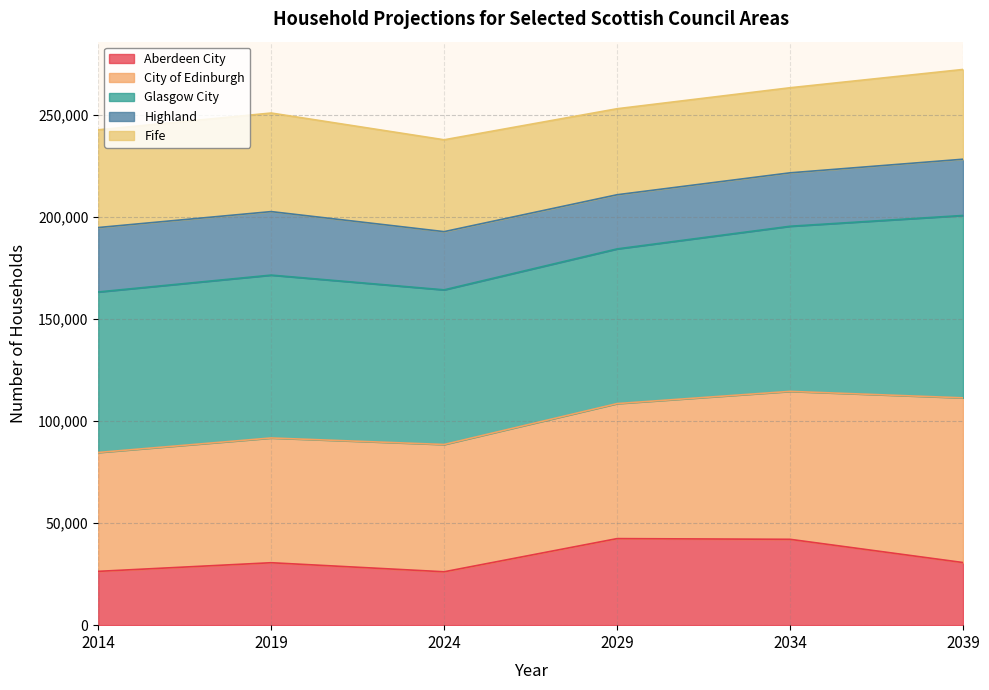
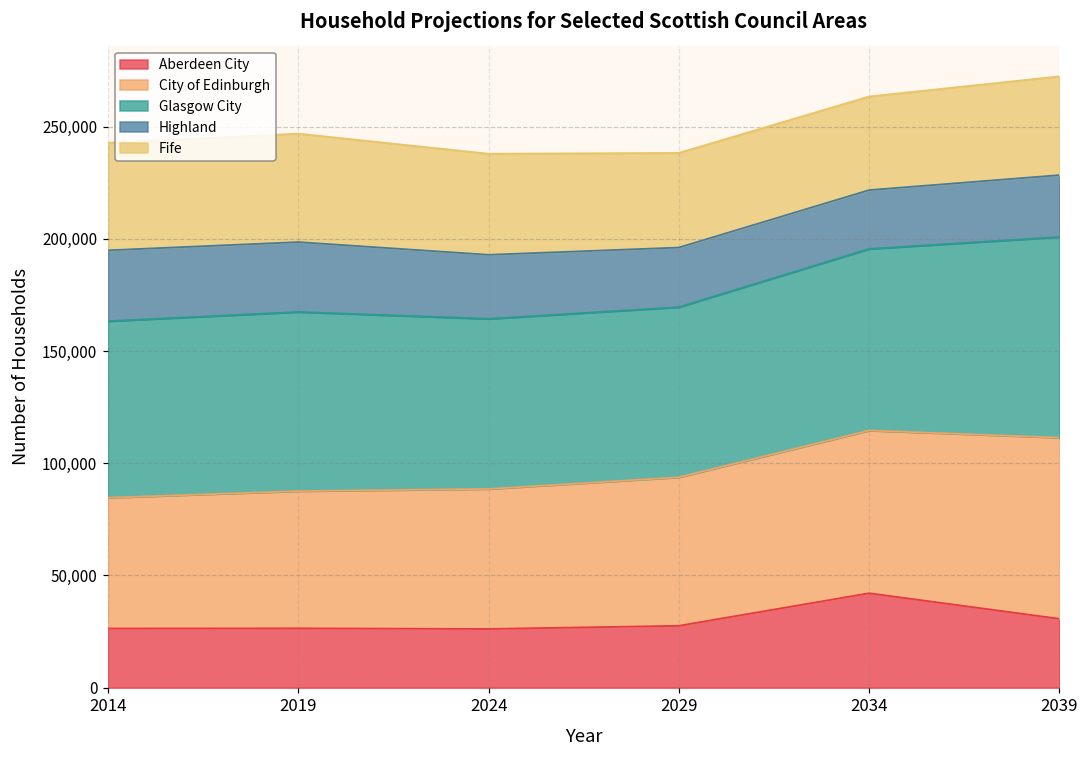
Aberdeen City, 2019: 31,000 -> 26,000
Aberdeen City, 2029: 42,000 -> 28,000
